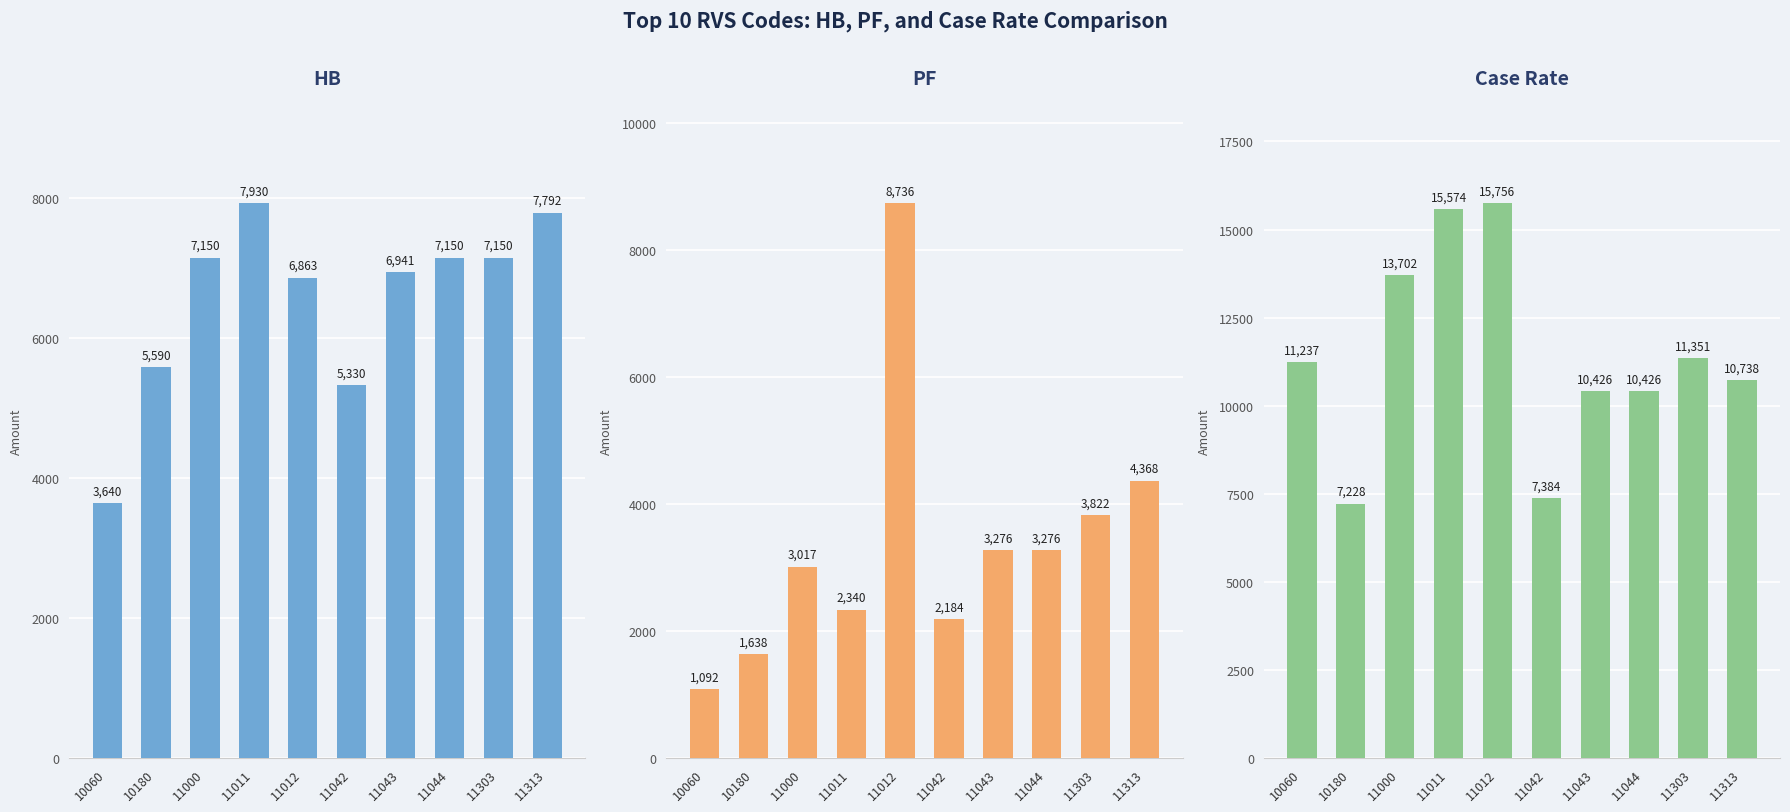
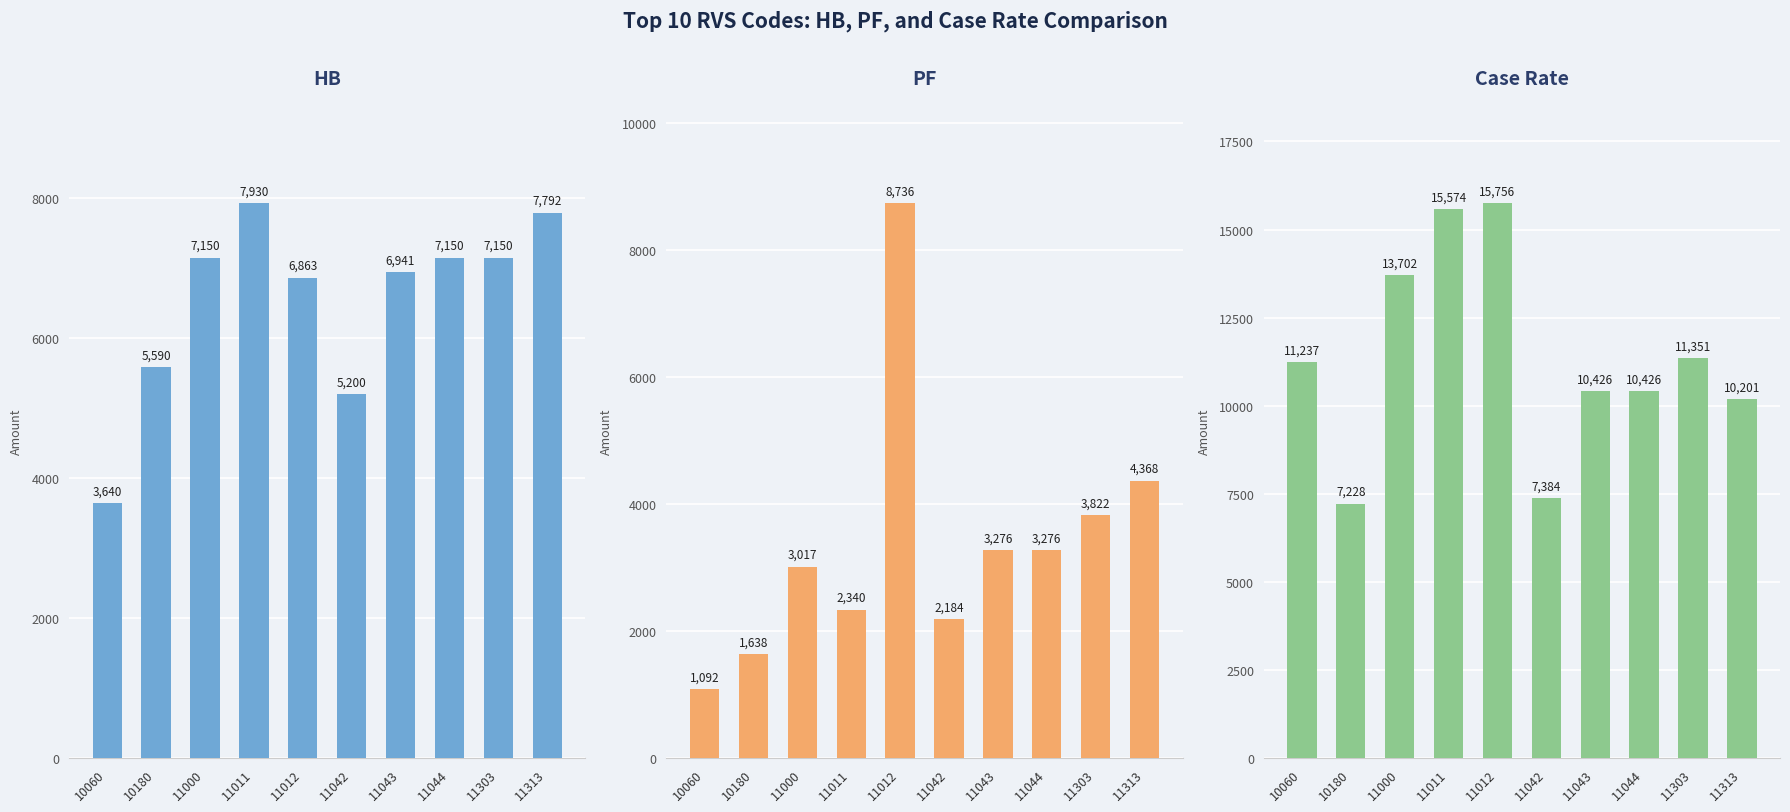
HB, 11042: 5,330 -> 5,200
Case Rate, 11313: 10,738 -> 10,201
